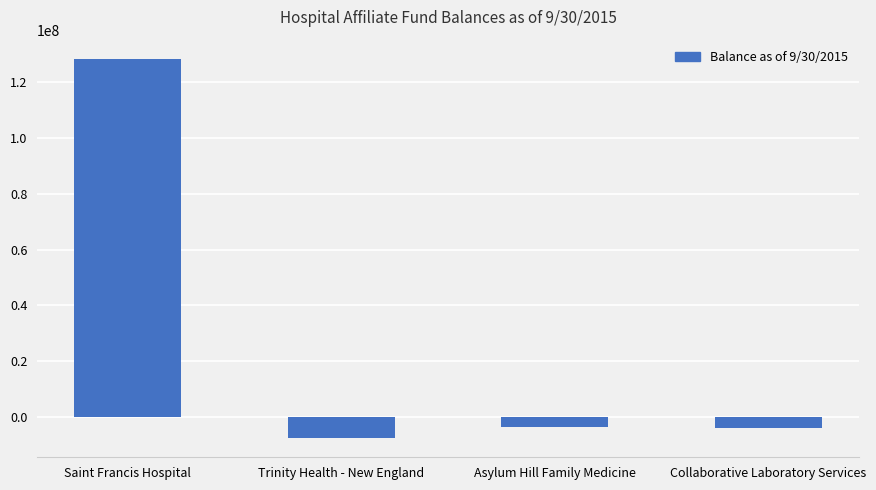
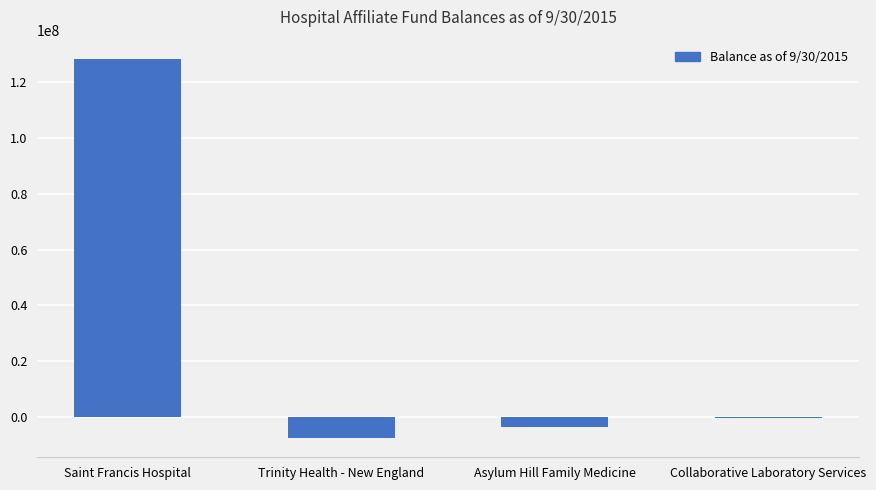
Collaborative Laboratory Services: -4000000 -> 0
